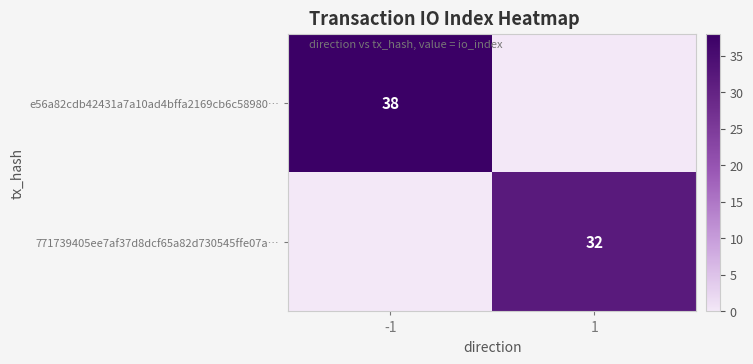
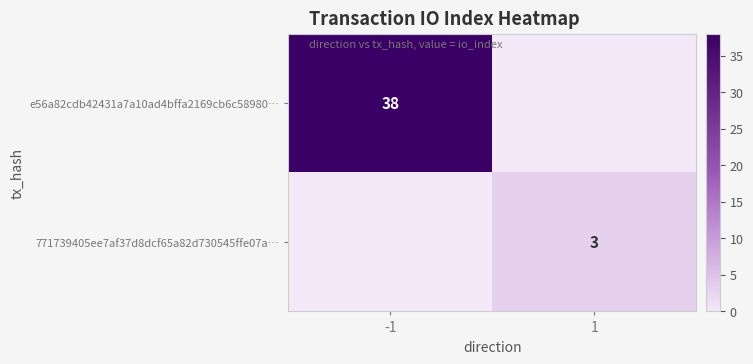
771739405ee7af37d8dcf65a82d730545ffe07a…, 1: 32 -> 3
